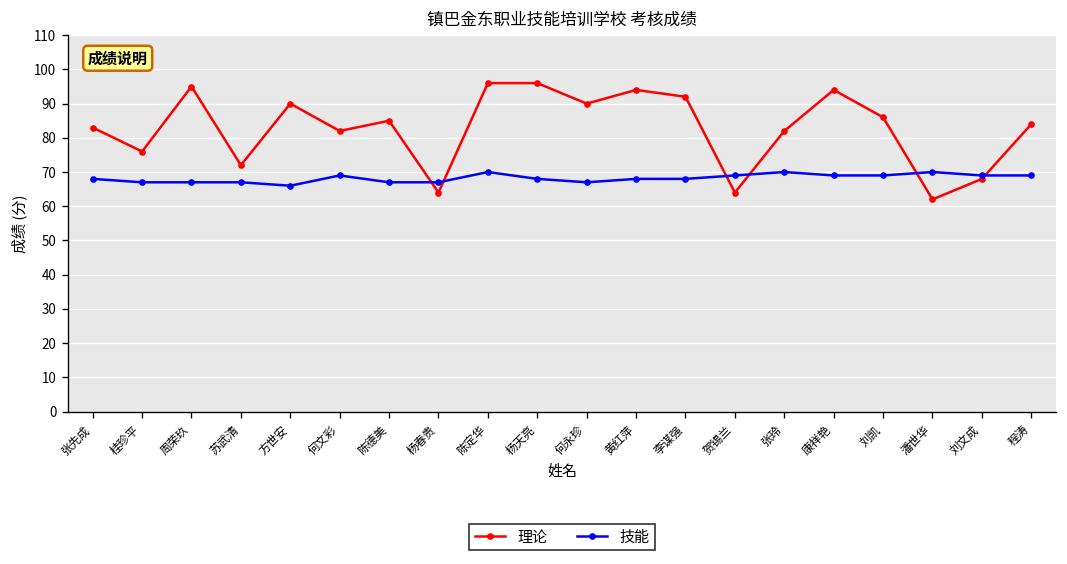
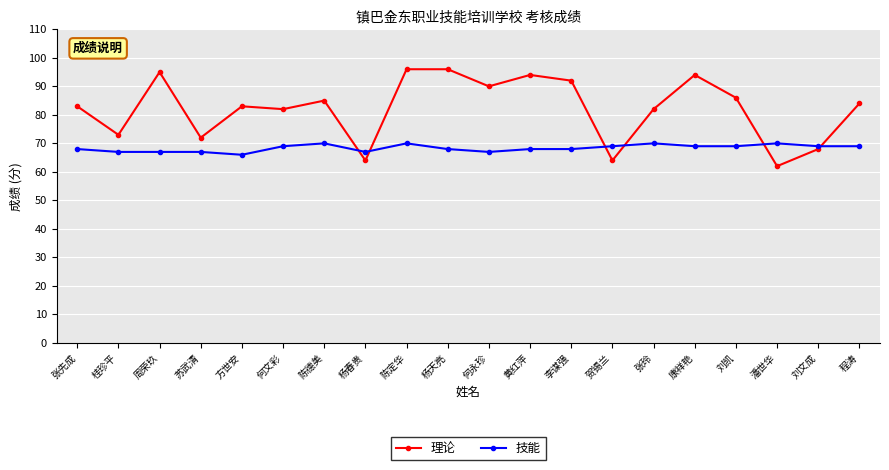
理论, 桂珍平: 76 -> 73
理论, 方世安: 90 -> 83
技能, 陈德美: 67 -> 70
